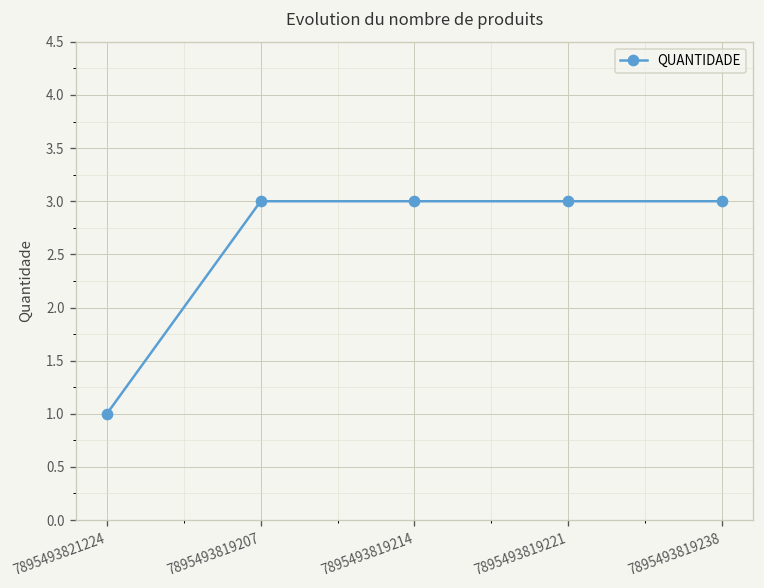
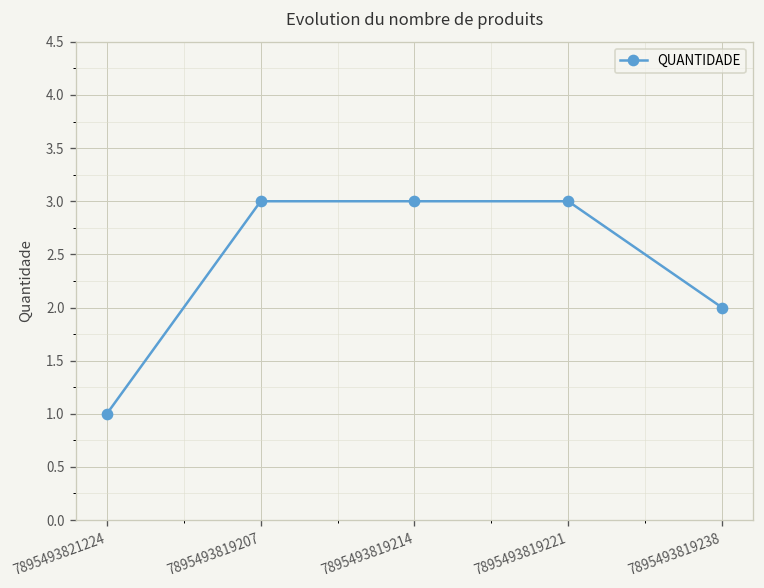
7895493819238: 3 -> 2
